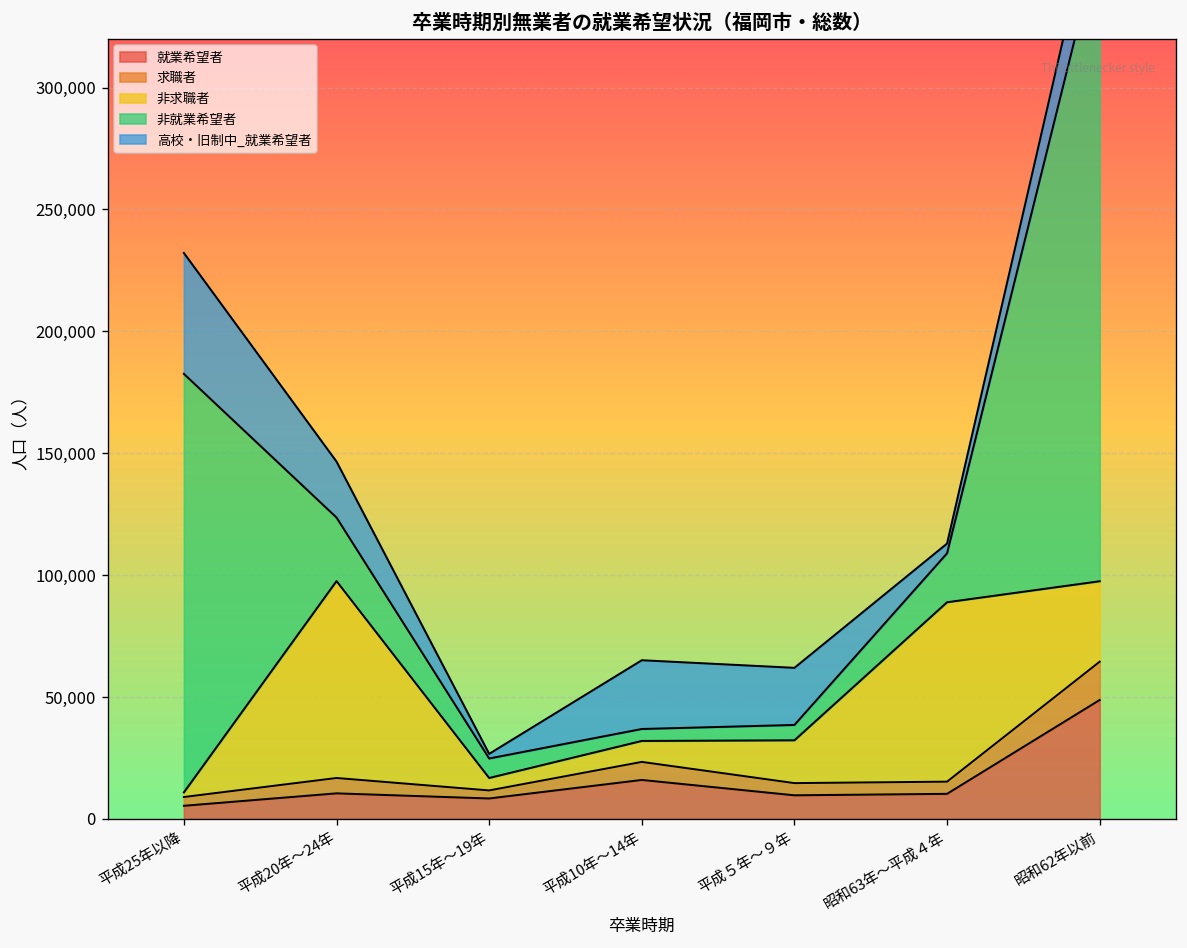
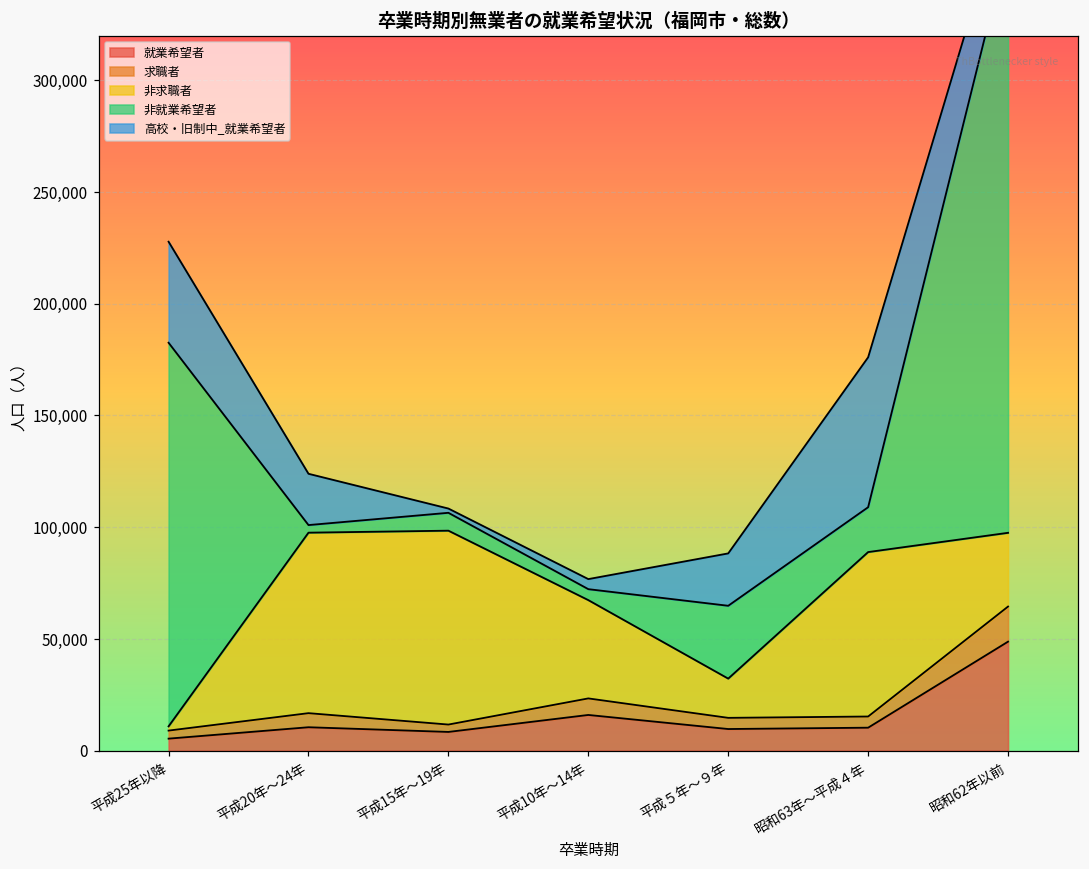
高校・旧制中_就業希望者, 平成25年以降: 50,000 -> 45,000
非就業希望者, 平成20年～24年: 26,000 -> 3,000
非求職者, 平成15年～19年: 5,000 -> 87,000
非求職者, 平成10年～14年: 9,000 -> 44,000
高校・旧制中_就業希望者, 平成10年～14年: 28,000 -> 5,000
非就業希望者, 平成５年～９年: 6,000 -> 33,000
高校・旧制中_就業希望者, 昭和63年～平成４年: 4,000 -> 67,000
